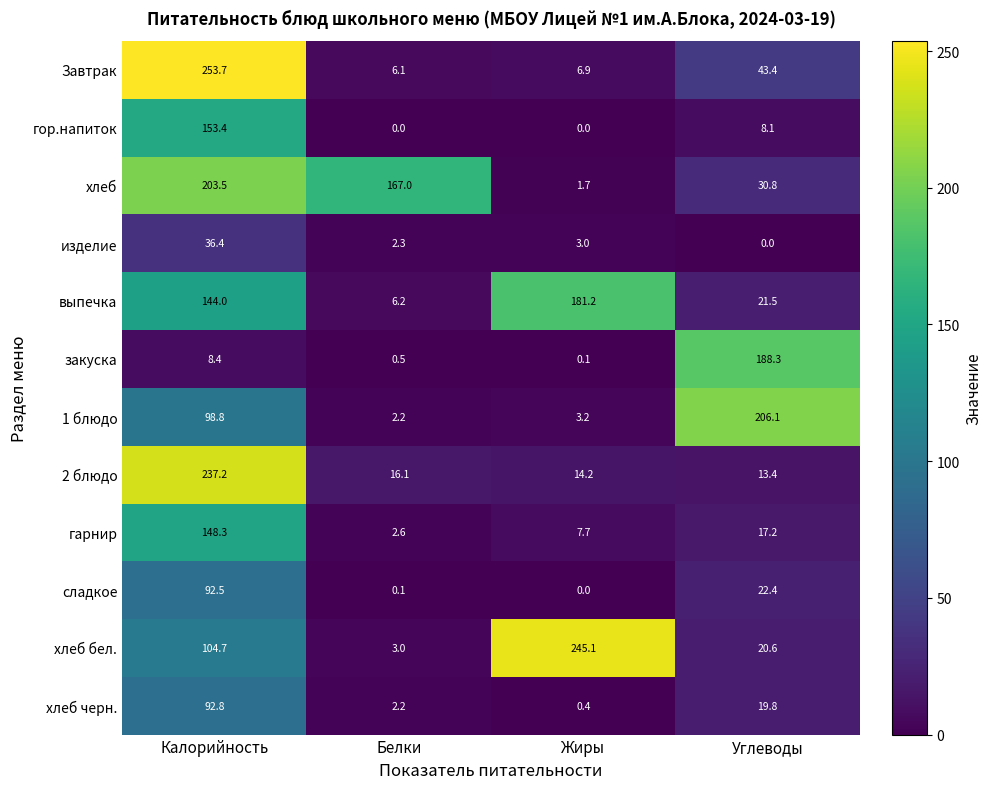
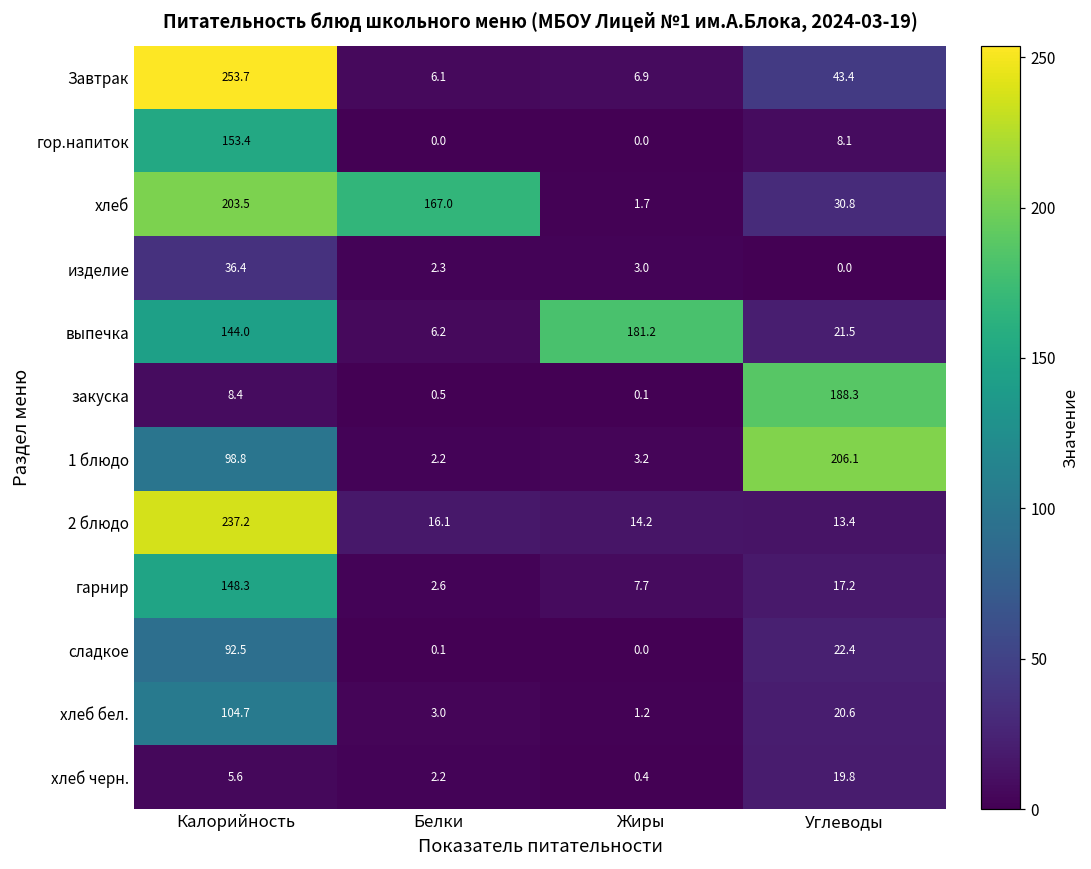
хлеб бел., Жиры: 245.1 -> 1.2
хлеб черн., Калорийность: 92.8 -> 5.6
